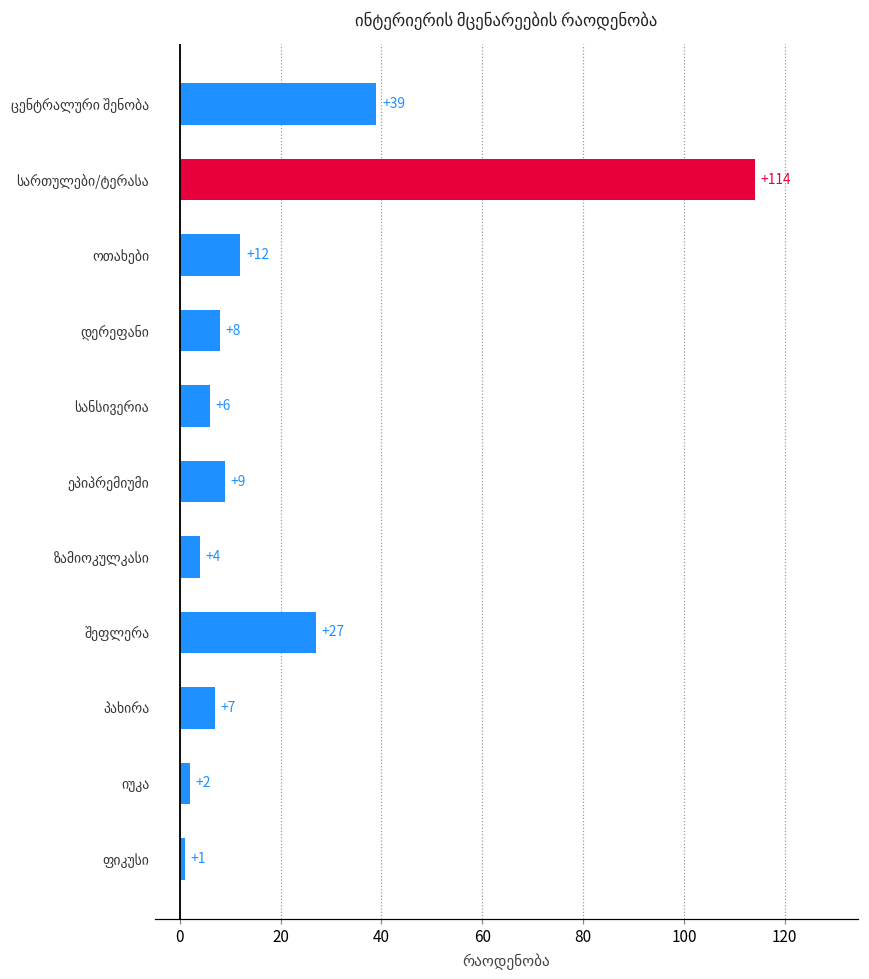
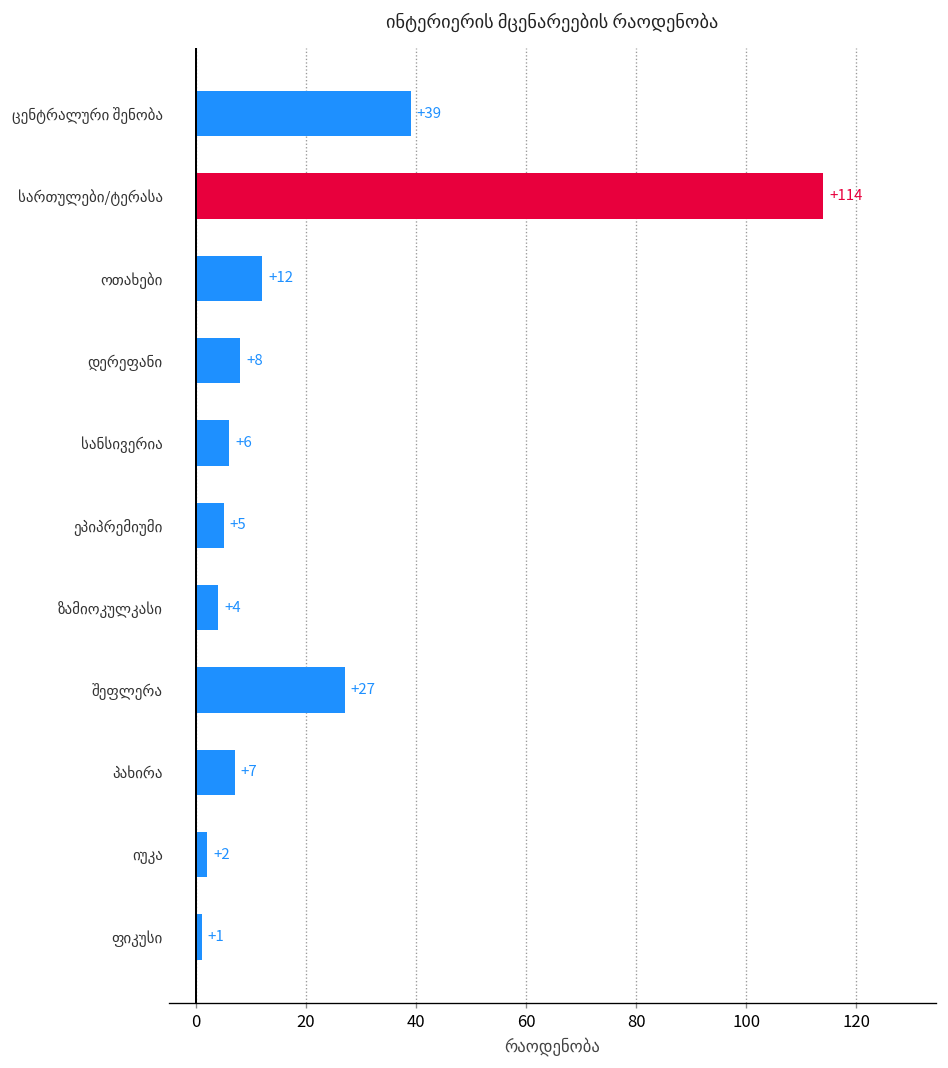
ეპიპრემიუმი: +9 -> +5
